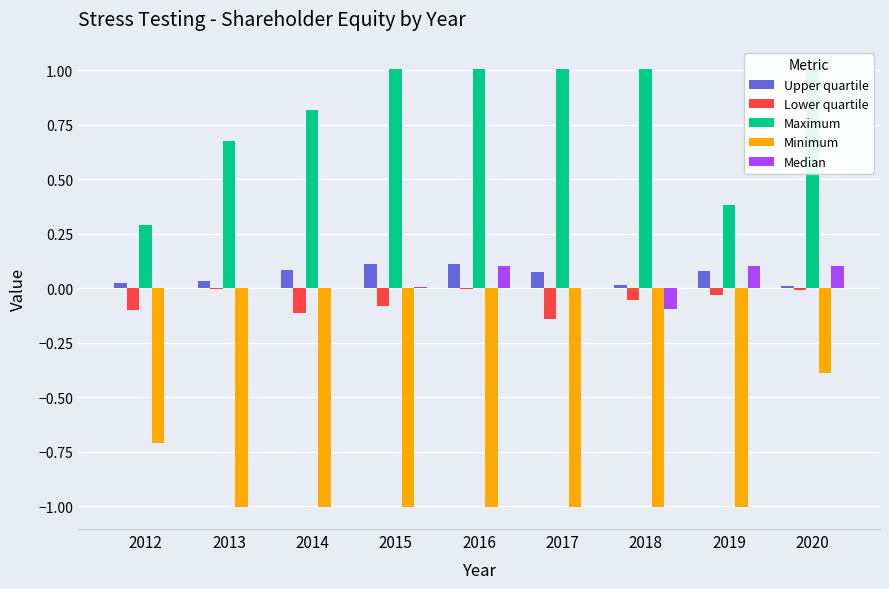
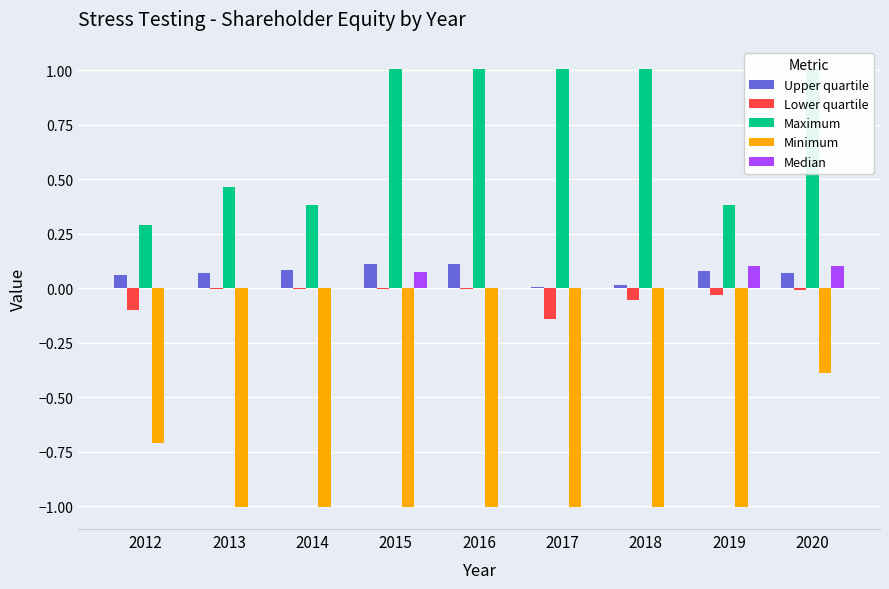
Upper quartile, 2012: 0.02 -> 0.06
Upper quartile, 2013: 0.03 -> 0.07
Maximum, 2013: 0.68 -> 0.46
Lower quartile, 2014: -0.11 -> 0.00
Maximum, 2014: 0.82 -> 0.38
Lower quartile, 2015: -0.08 -> 0.00
Median, 2015: 0.01 -> 0.07
Median, 2016: 0.1 -> 0.0
Upper quartile, 2017: 0.08 -> 0.00
Median, 2018: -0.10 -> 0.00
Upper quartile, 2020: 0.01 -> 0.07
